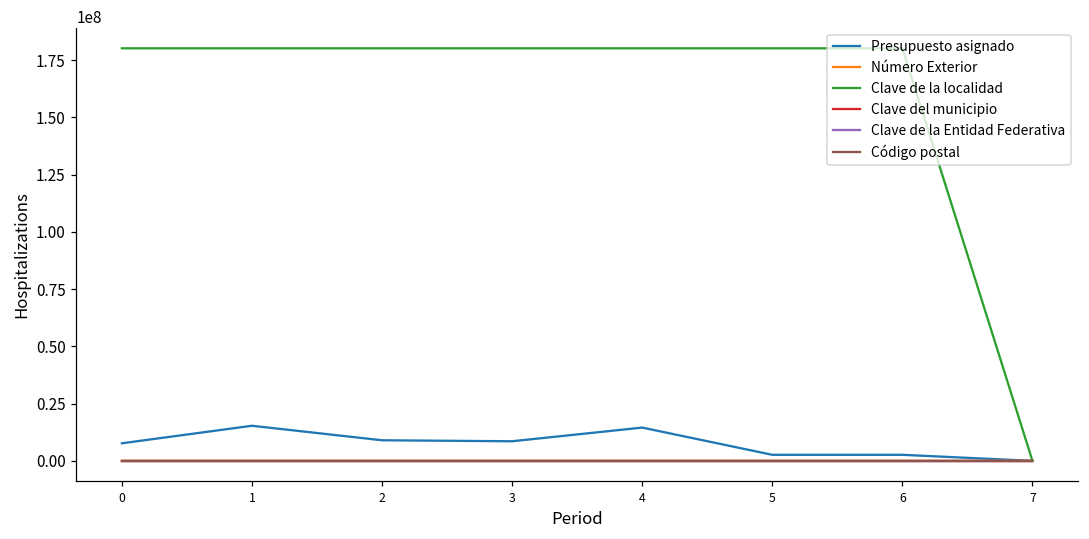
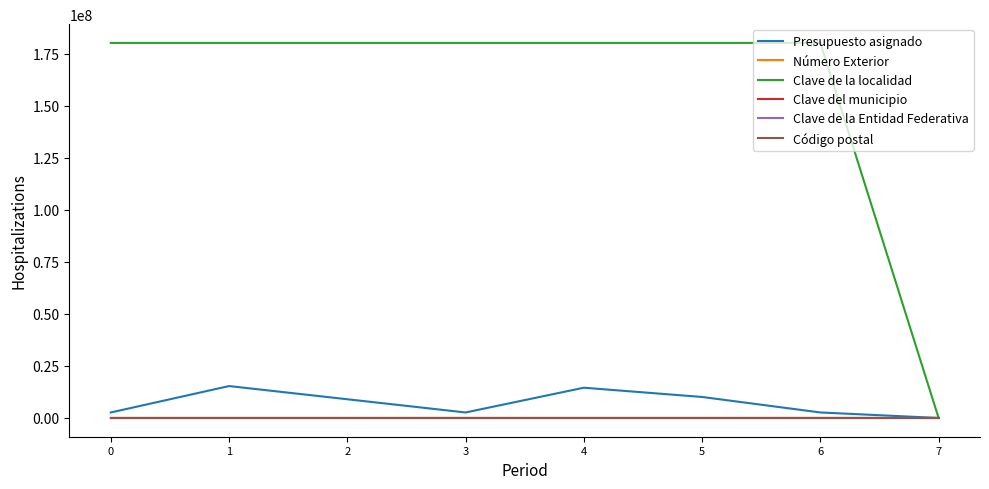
Presupuesto asignado, 0: 8000000 -> 3000000
Presupuesto asignado, 3: 9000000 -> 3000000
Presupuesto asignado, 5: 3000000 -> 10000000
